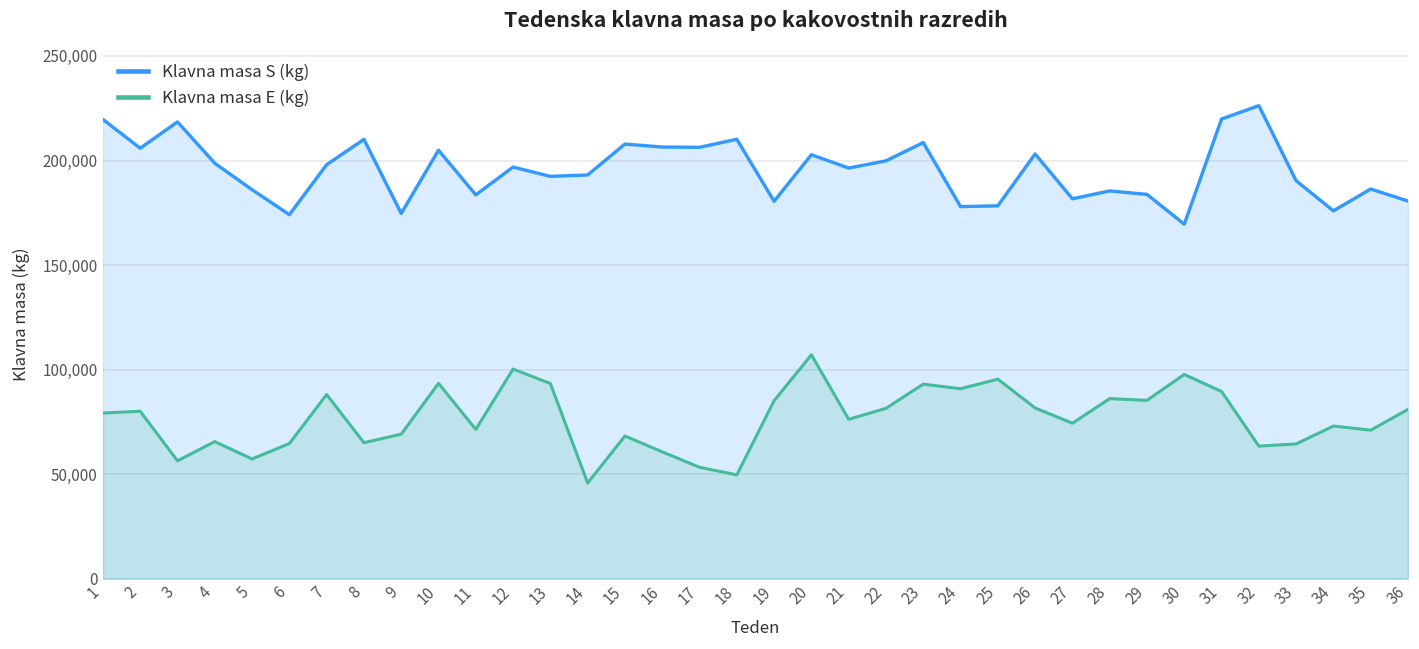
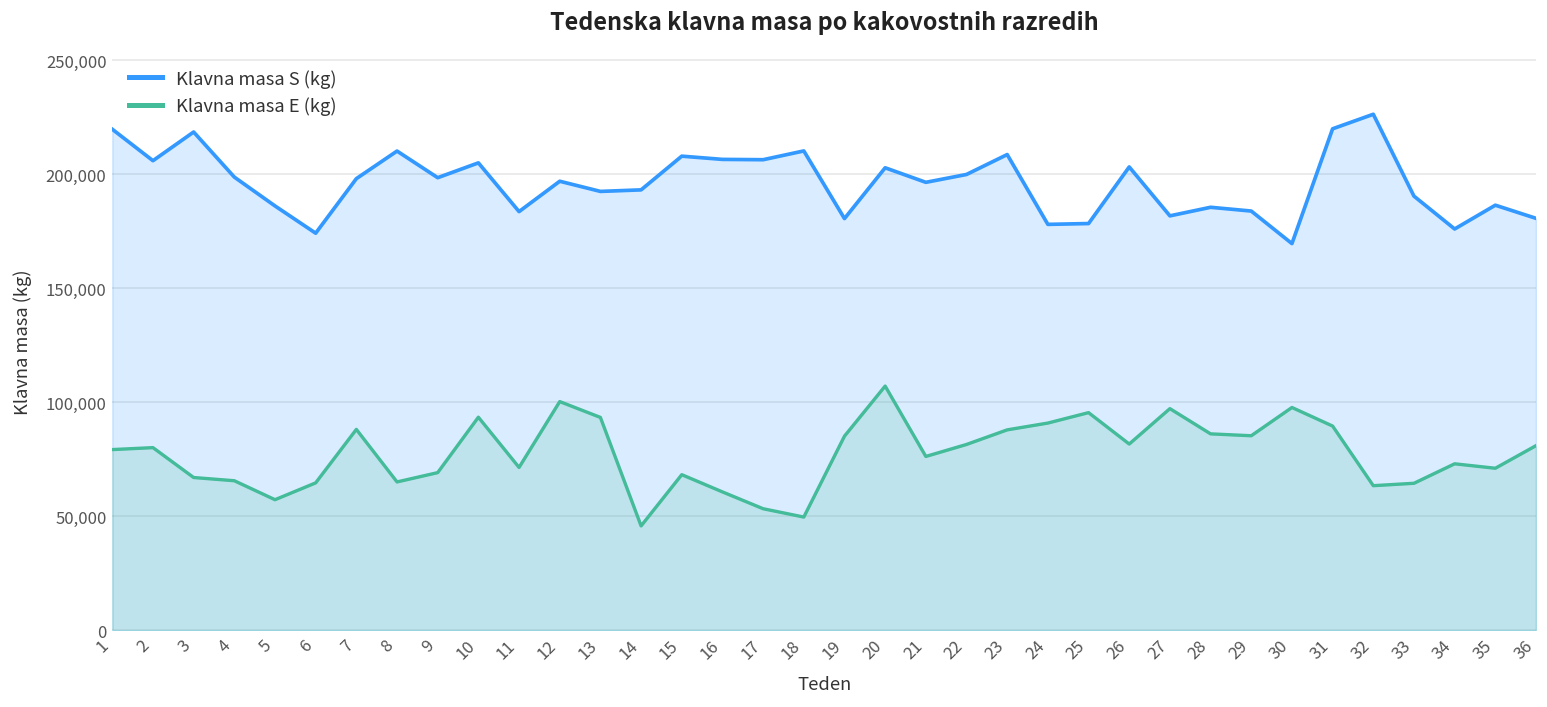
Klavna masa E (kg), 3: 56,000 -> 67,000
Klavna masa S (kg), 9: 175,000 -> 198,000
Klavna masa E (kg), 23: 93,000 -> 88,000
Klavna masa E (kg), 27: 74,000 -> 97,000
